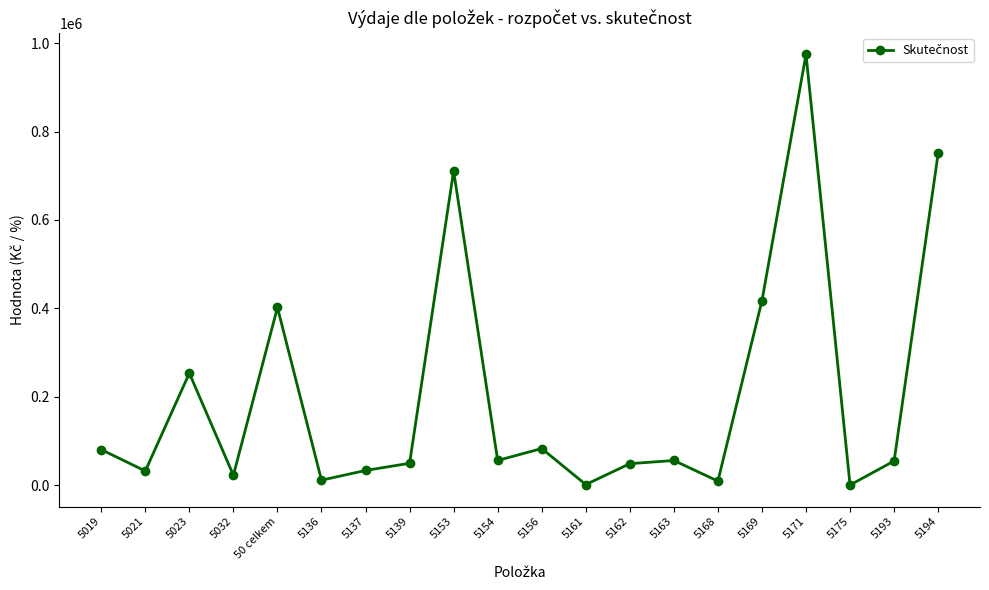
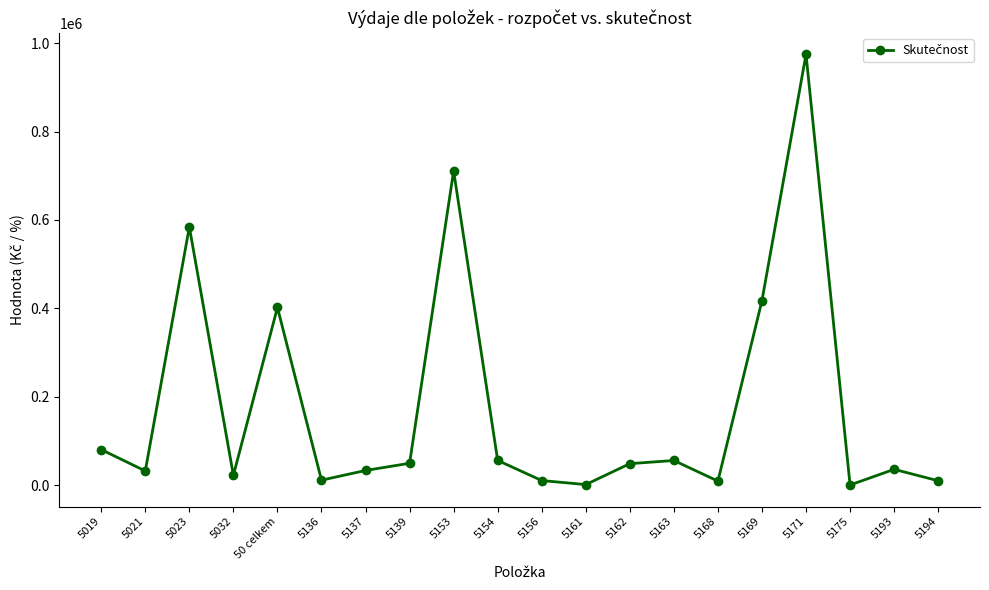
5023: 250000 -> 580000
5156: 80000 -> 10000
5193: 60000 -> 40000
5194: 750000 -> 10000
